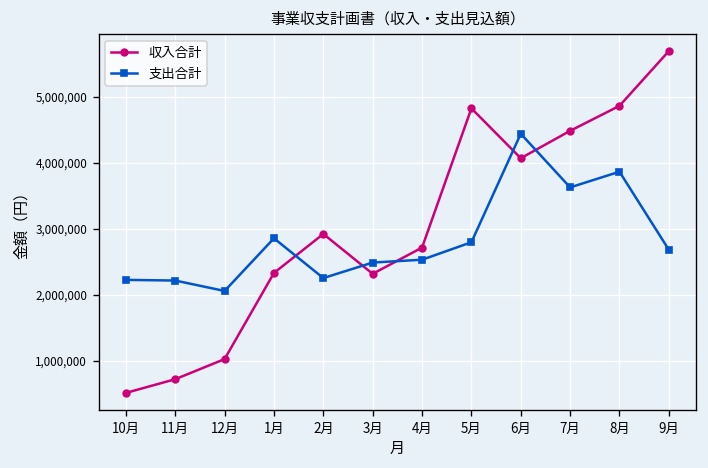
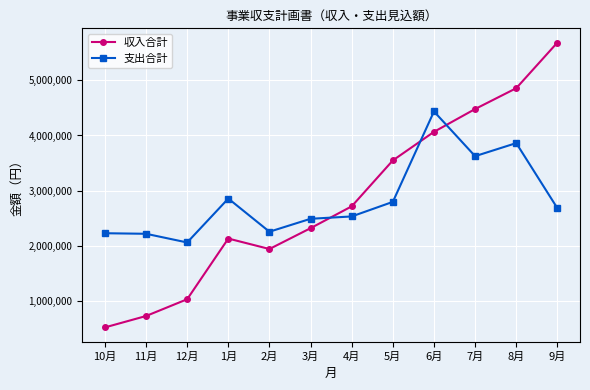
収入合計, 1月: 2,300,000 -> 2,100,000
収入合計, 2月: 2,900,000 -> 1,900,000
収入合計, 5月: 4,800,000 -> 3,500,000
